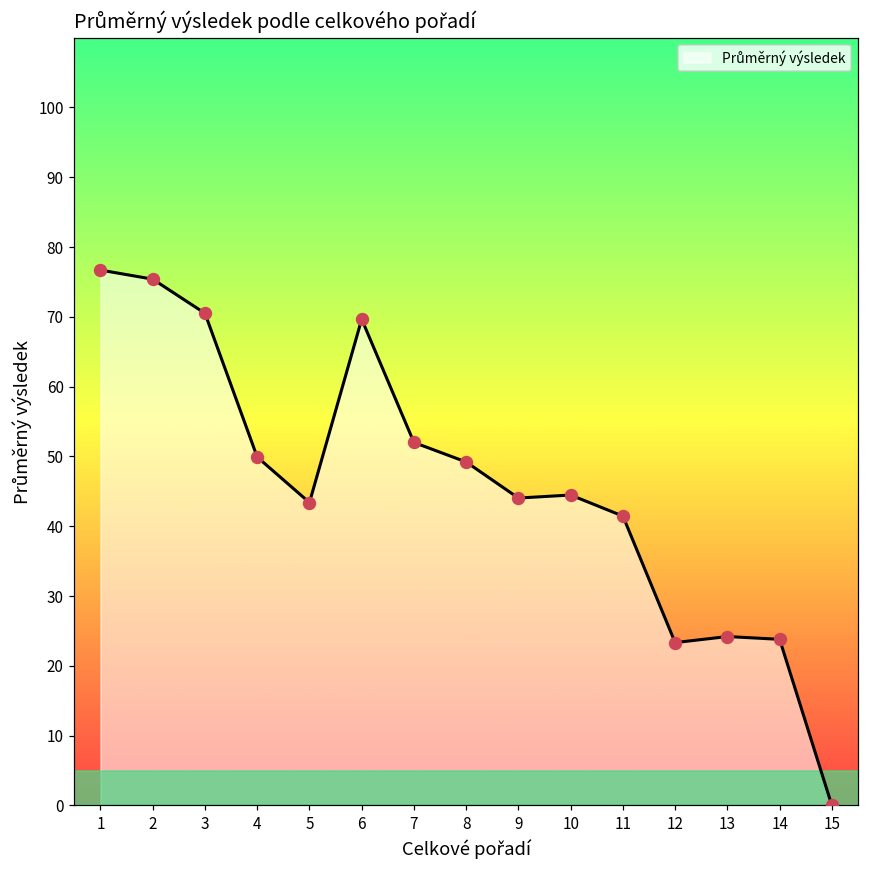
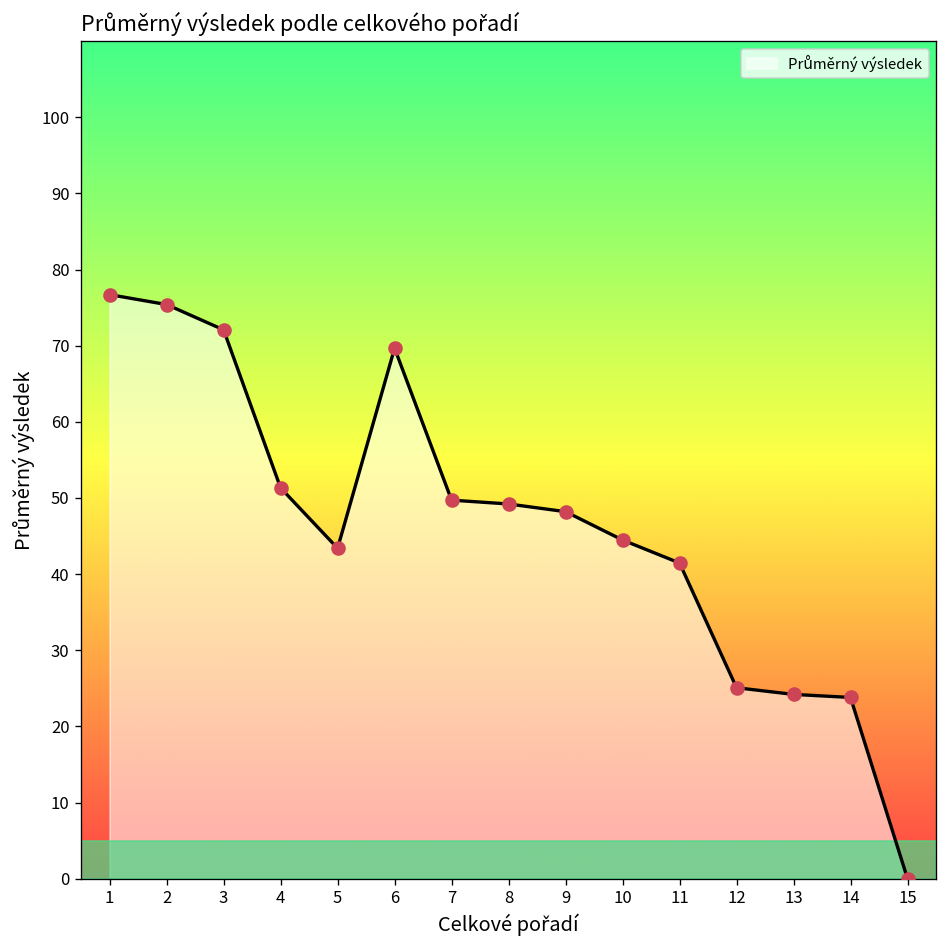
3: 71 -> 72
4: 50 -> 51
7: 52 -> 50
9: 44 -> 48
12: 23 -> 25
